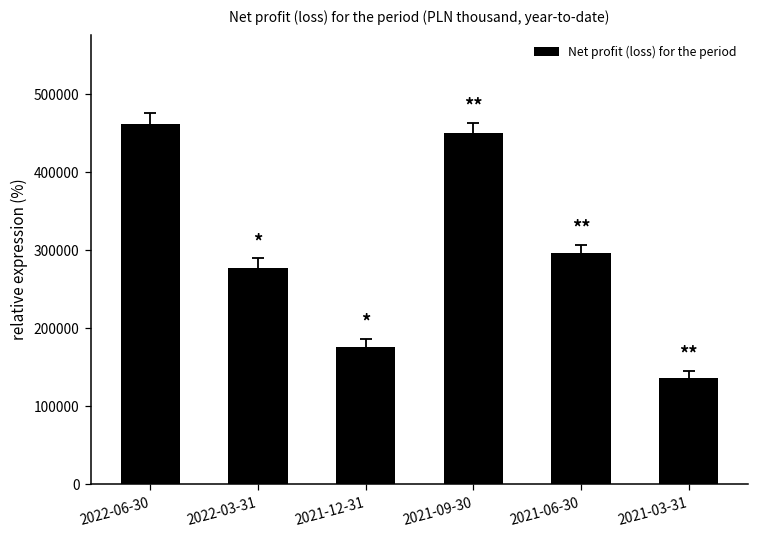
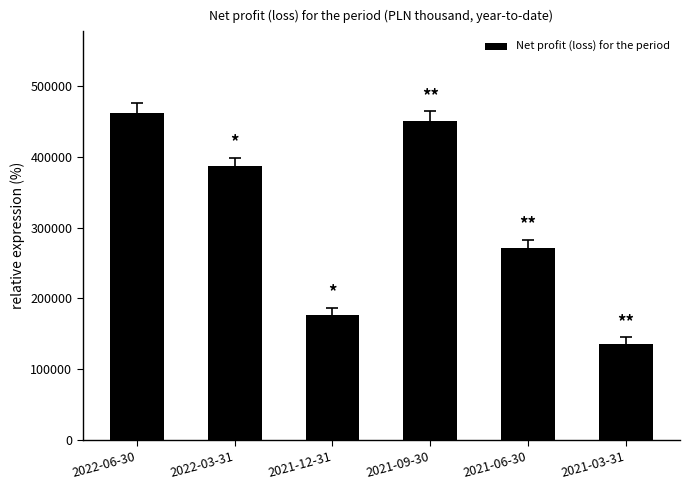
Net profit (loss) for the period, 2022-03-31: 280000 -> 390000
Net profit (loss) for the period, 2021-06-30: 300000 -> 270000
